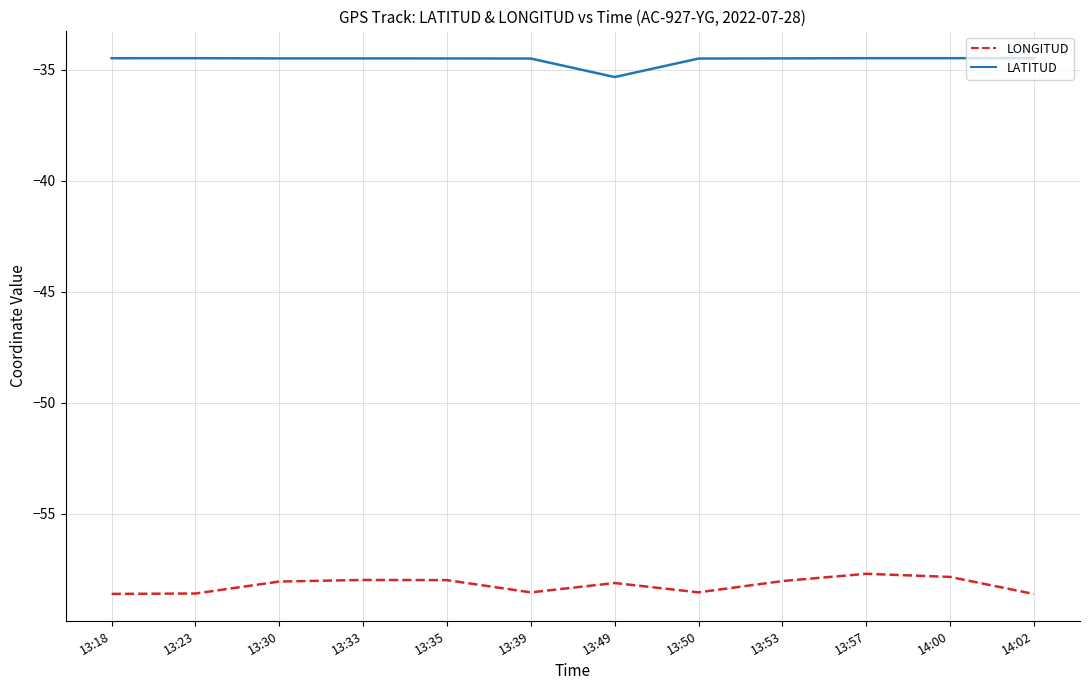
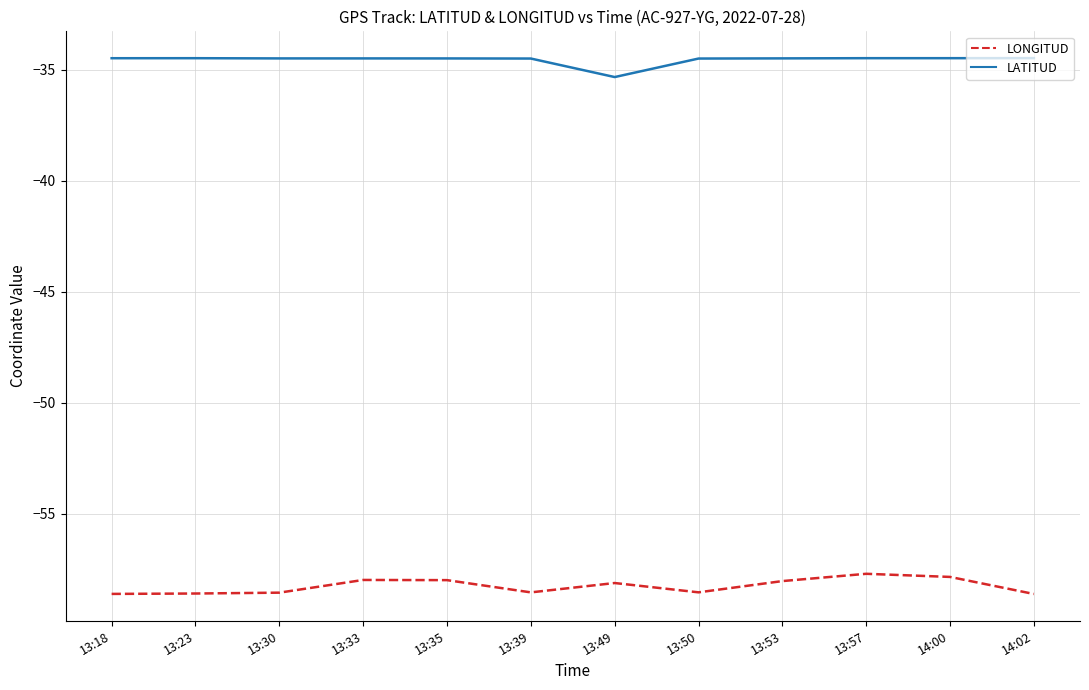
LONGITUD, 13:30: -58.1 -> -58.6
